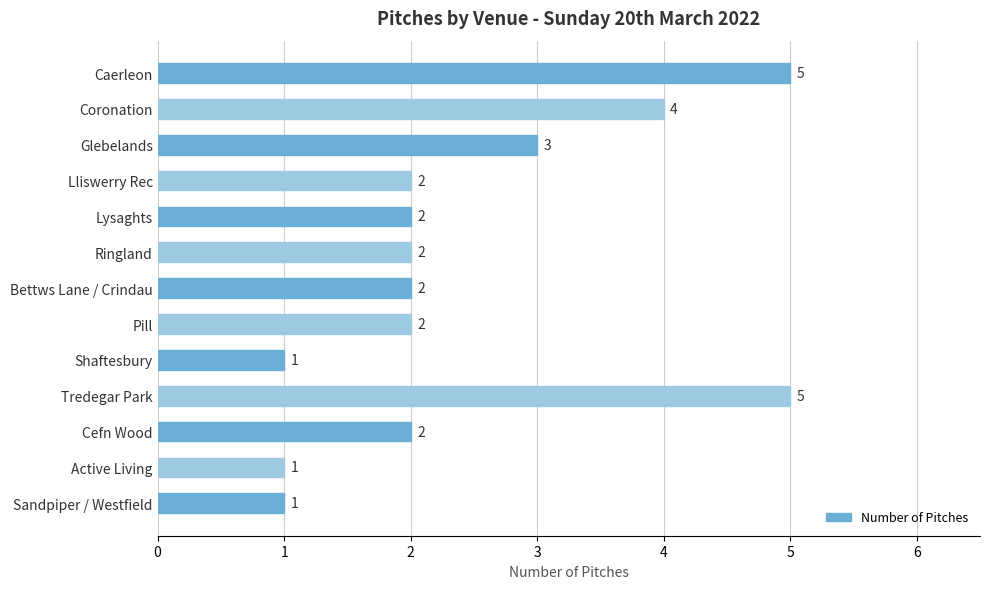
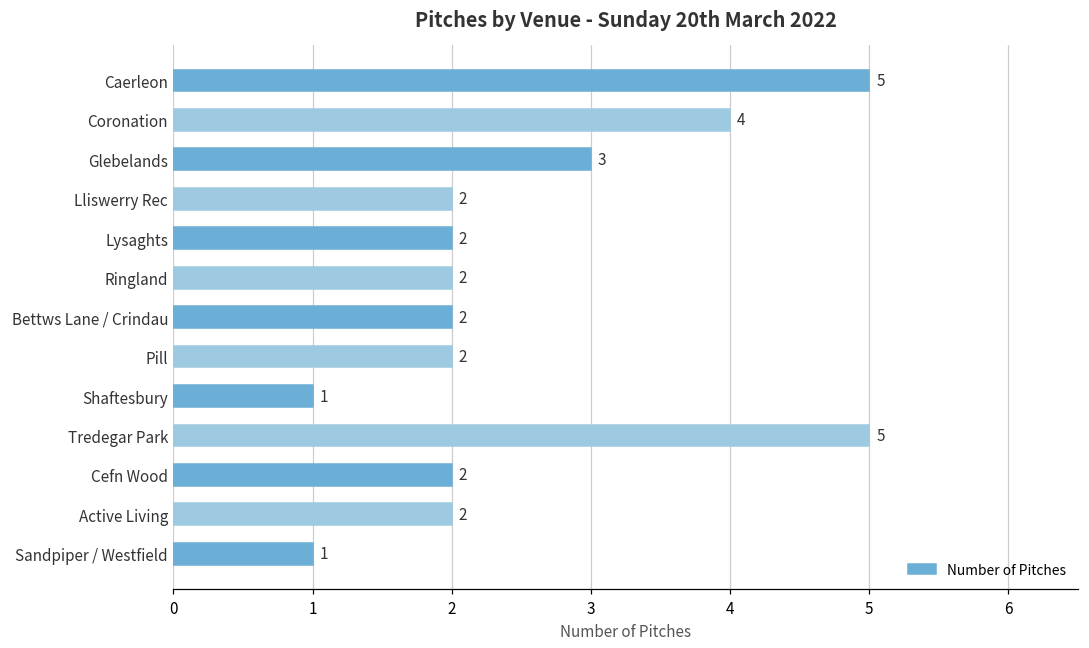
Active Living: 1 -> 2
